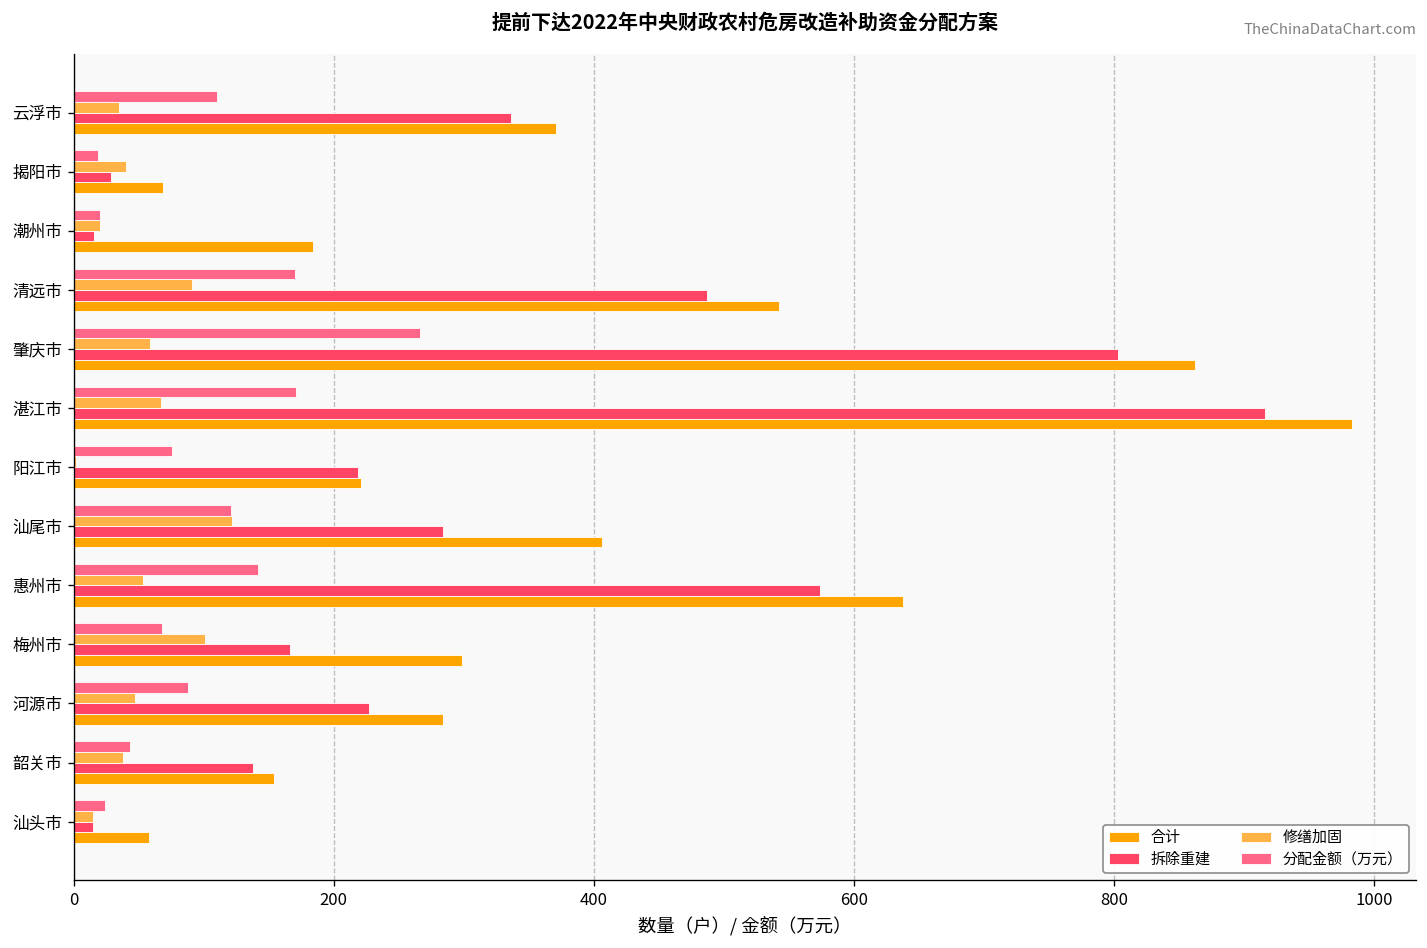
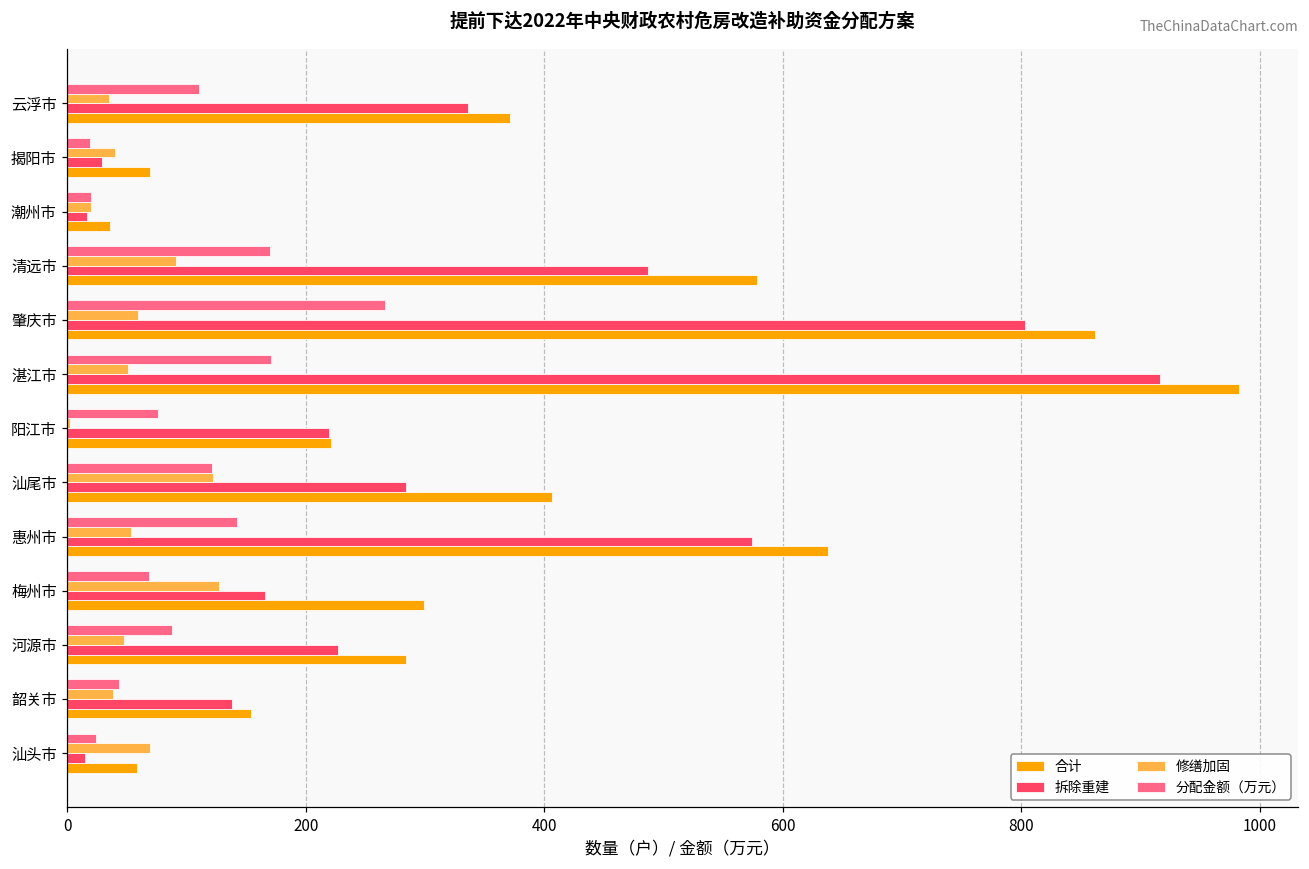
合计, 潮州市: 184 -> 36
合计, 清远市: 542 -> 578
修缮加固, 湛江市: 67 -> 51
修缮加固, 梅州市: 101 -> 127
修缮加固, 汕头市: 15 -> 69
